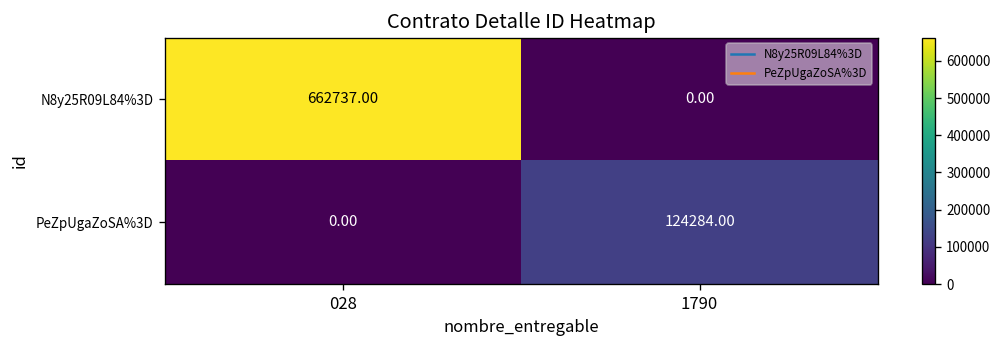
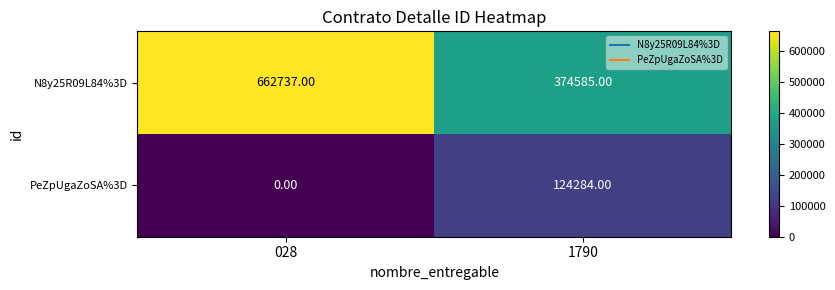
N8y25R09L84%3D, 1790: 0.00 -> 374585.00
